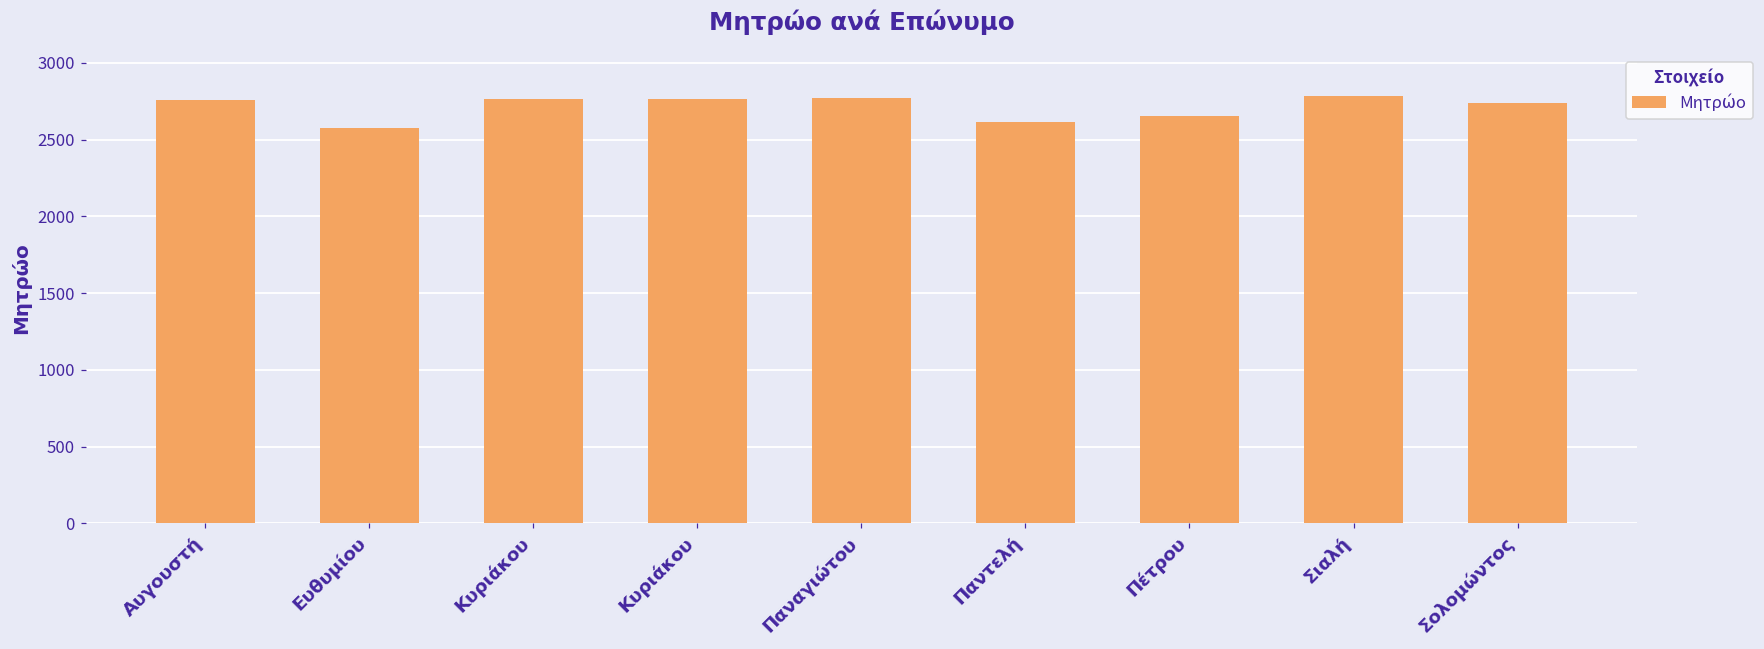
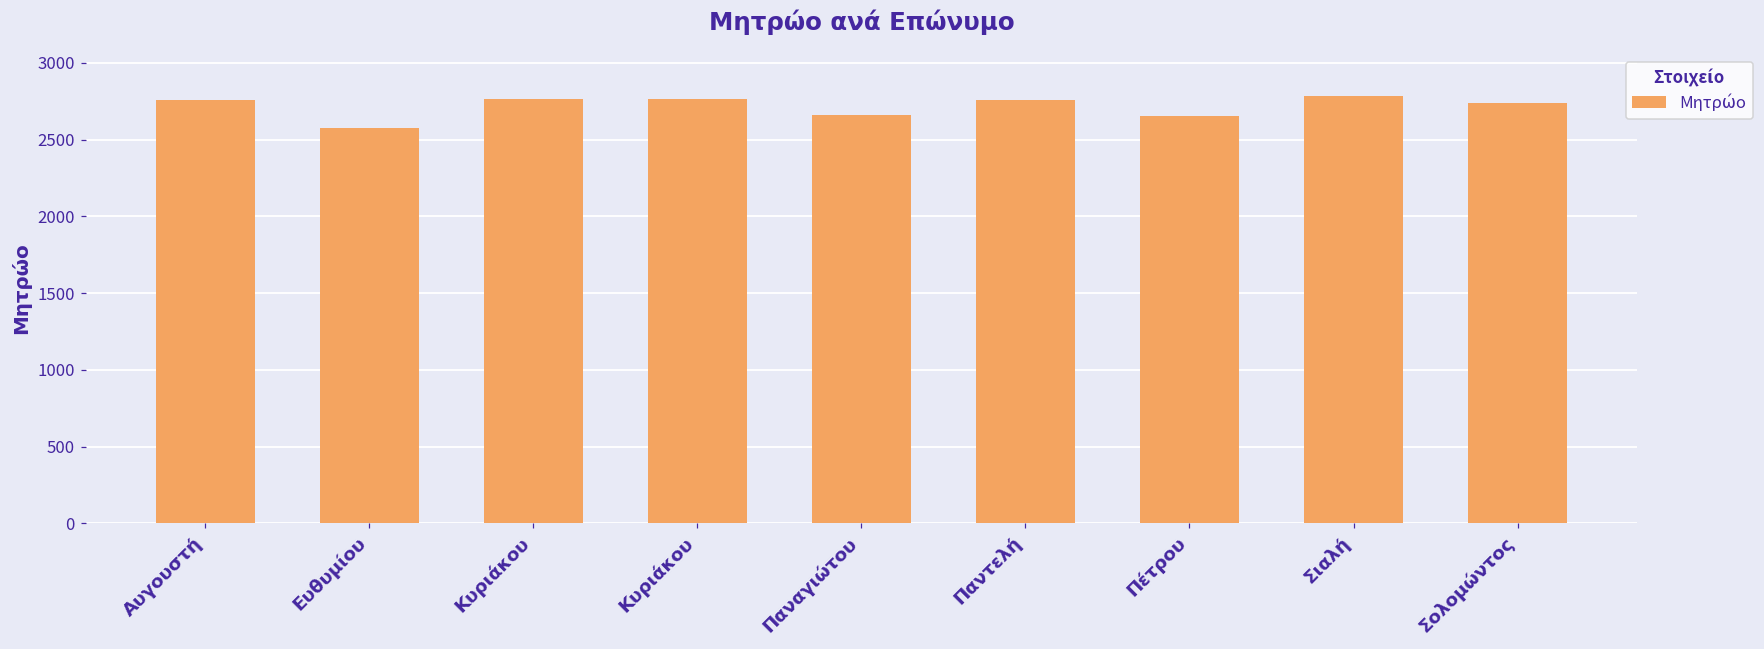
Παναγιώτου: 2770 -> 2660
Παντελή: 2620 -> 2760
